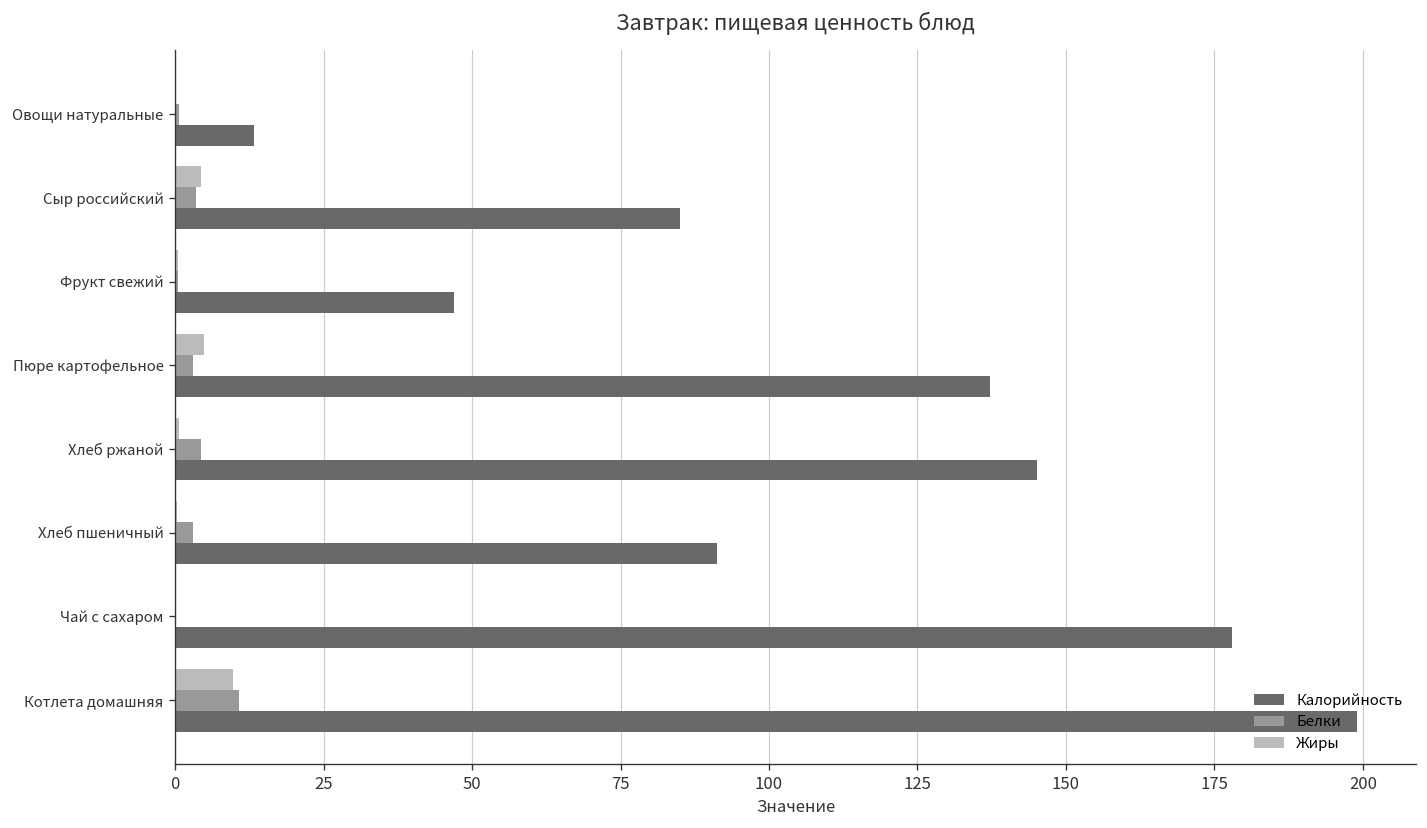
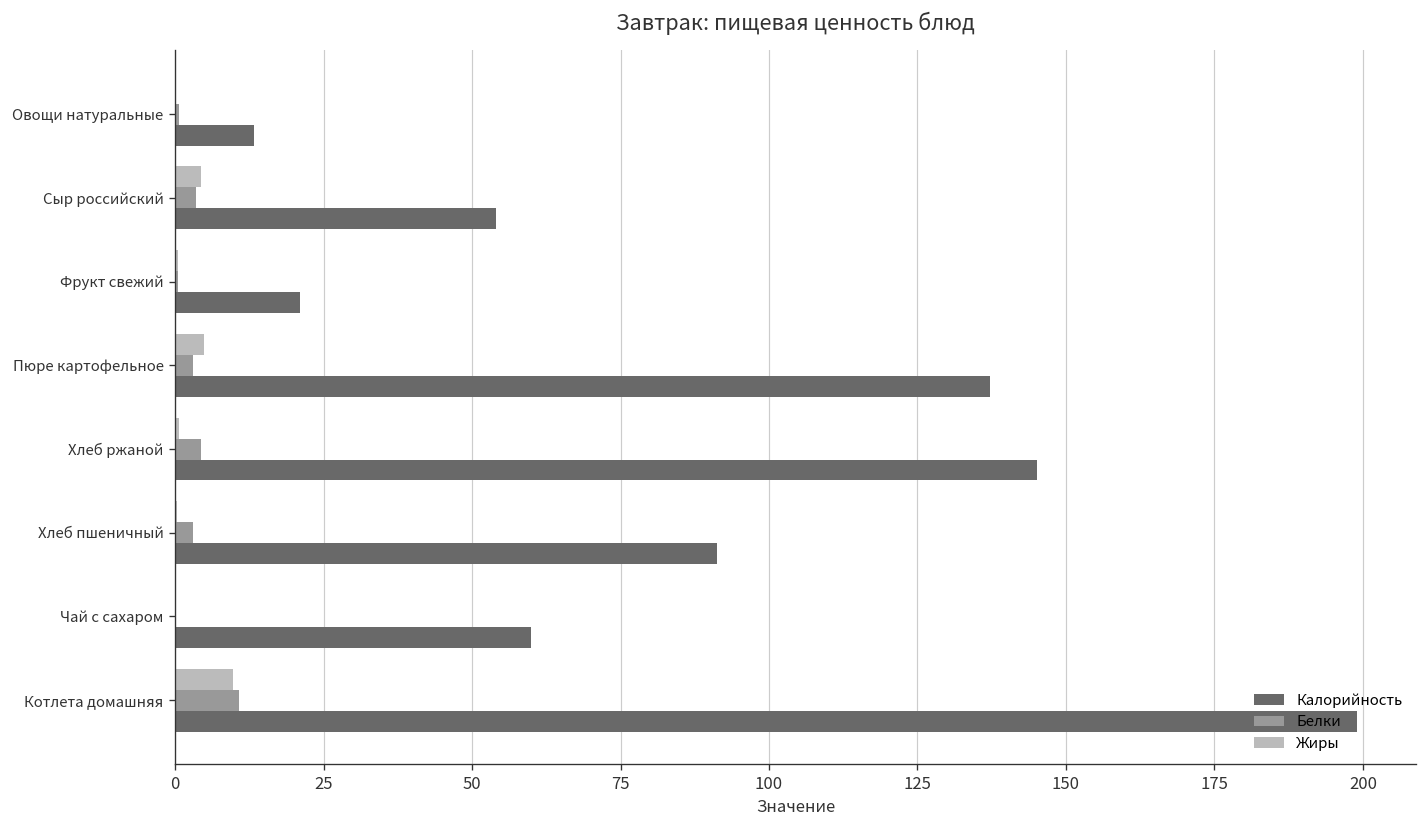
Калорийность, Сыр российский: 85 -> 54
Калорийность, Фрукт свежий: 47 -> 21
Калорийность, Чай с сахаром: 178 -> 60
